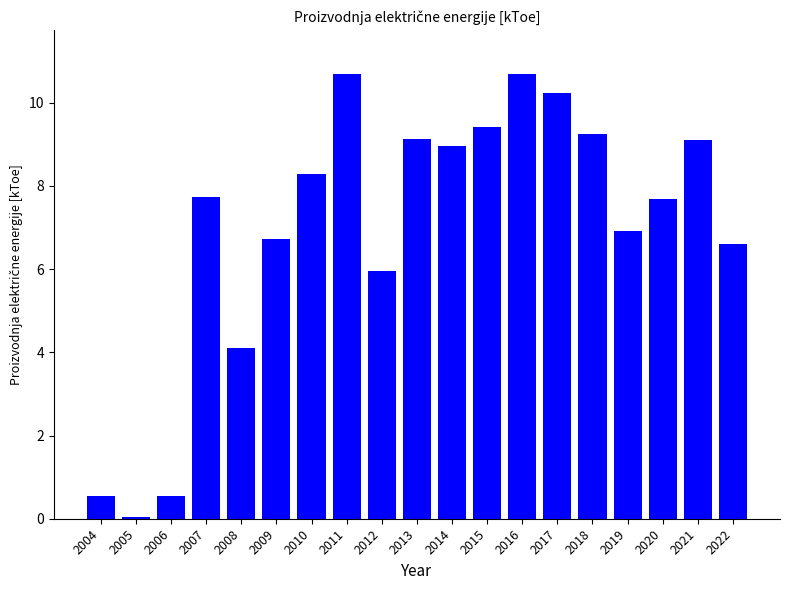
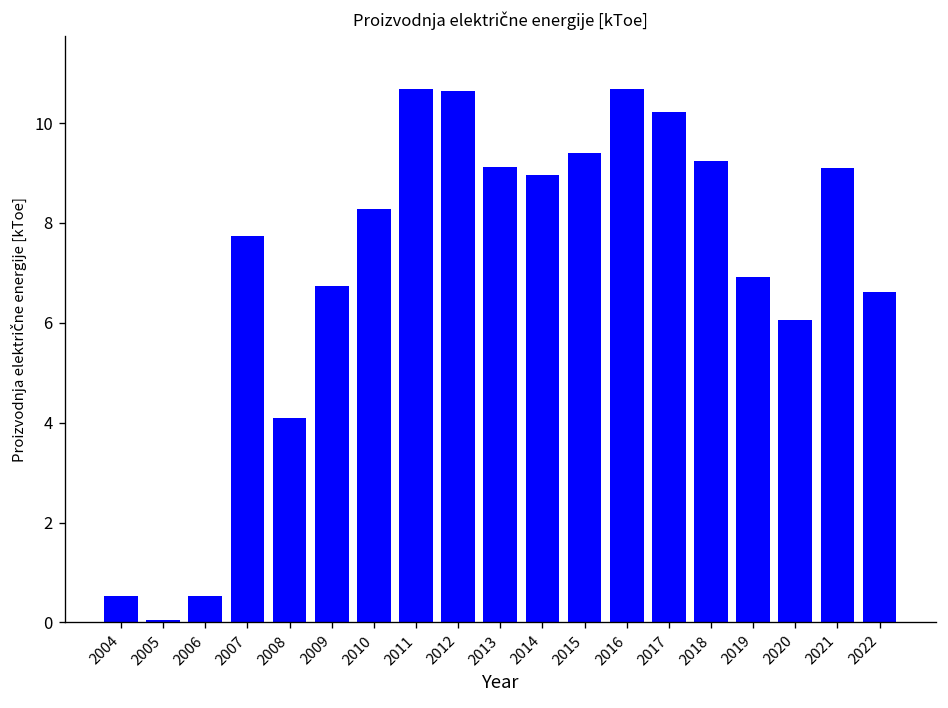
2012: 6.0 -> 10.7
2020: 7.7 -> 6.1
